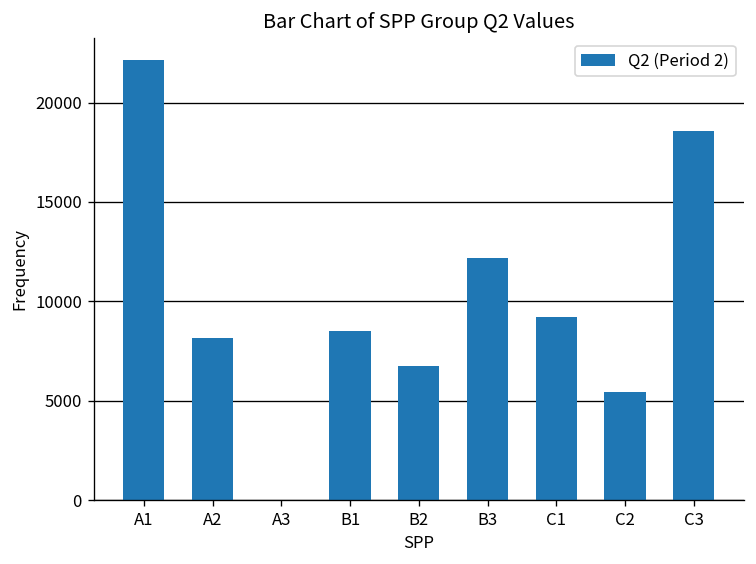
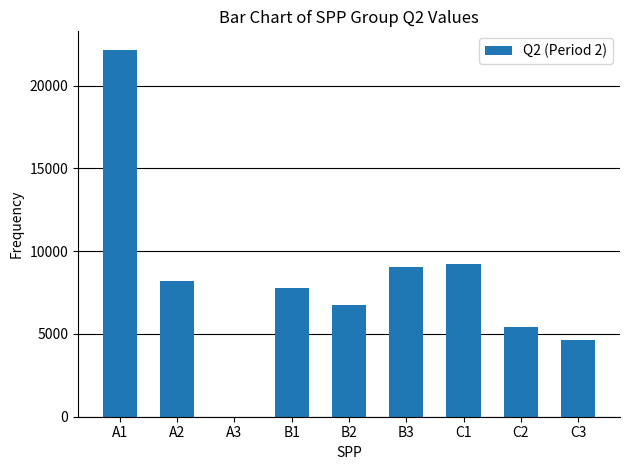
B1: 8500 -> 7800
B3: 12200 -> 9100
C3: 18600 -> 4600
